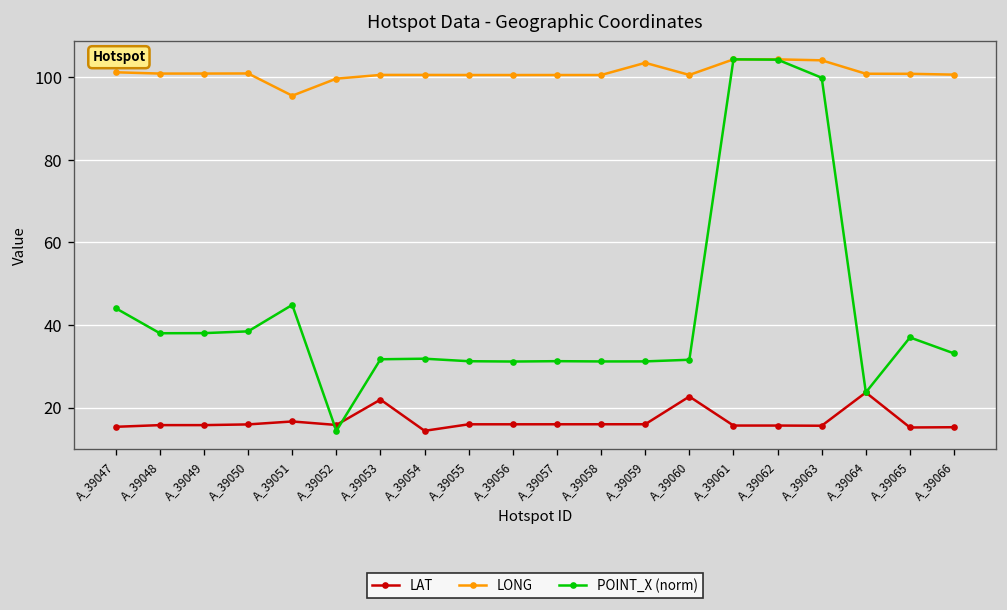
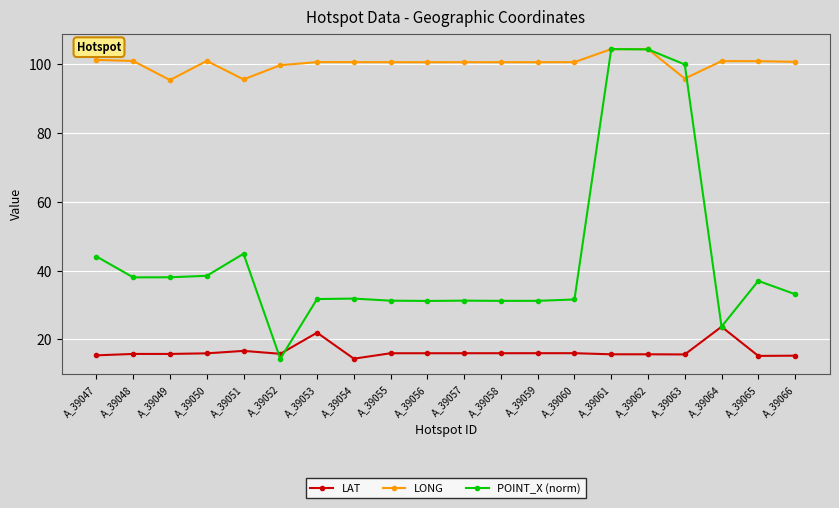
LONG, A_39049: 101 -> 95
LONG, A_39059: 104 -> 101
LAT, A_39060: 23 -> 16
LONG, A_39063: 104 -> 96
